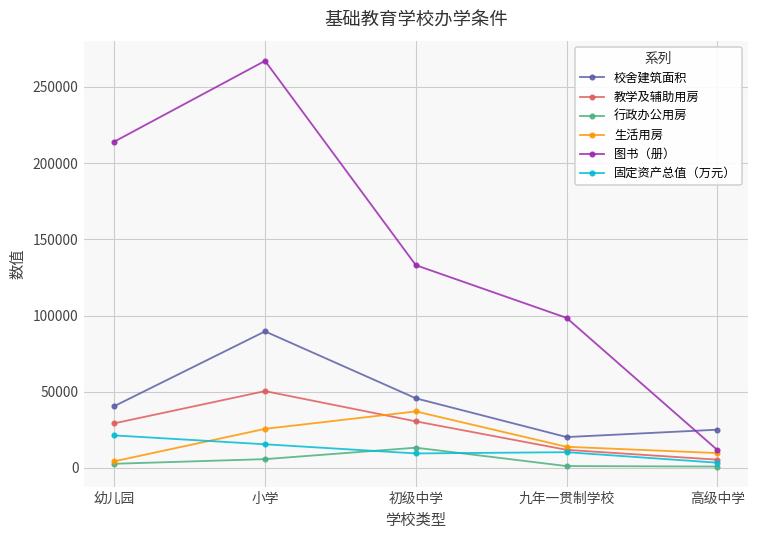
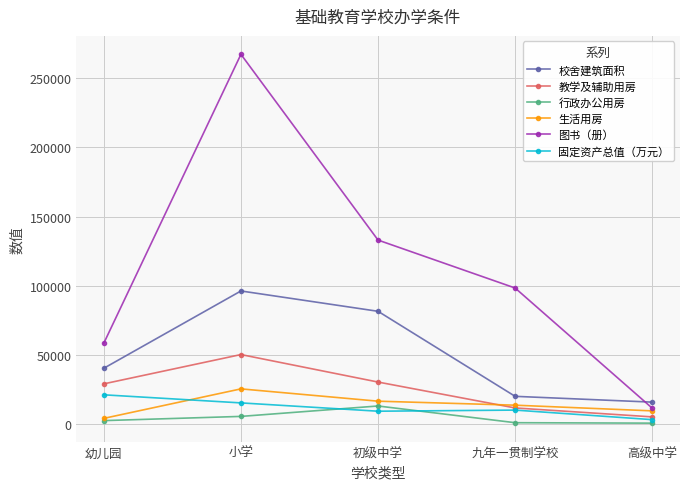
图书（册）, 幼儿园: 214000 -> 59000
校舍建筑面积, 小学: 90000 -> 96000
校舍建筑面积, 初级中学: 46000 -> 82000
生活用房, 初级中学: 37000 -> 17000
校舍建筑面积, 高级中学: 25000 -> 16000
